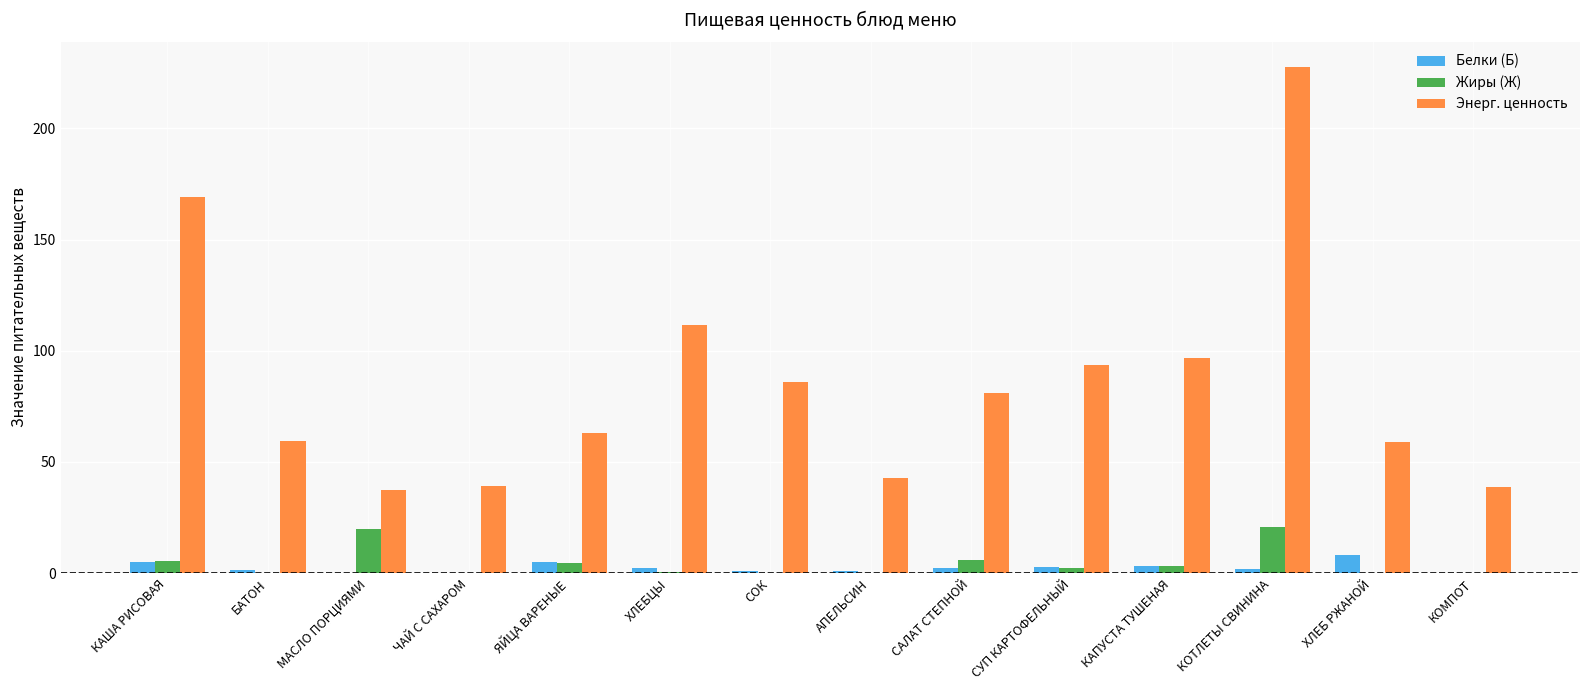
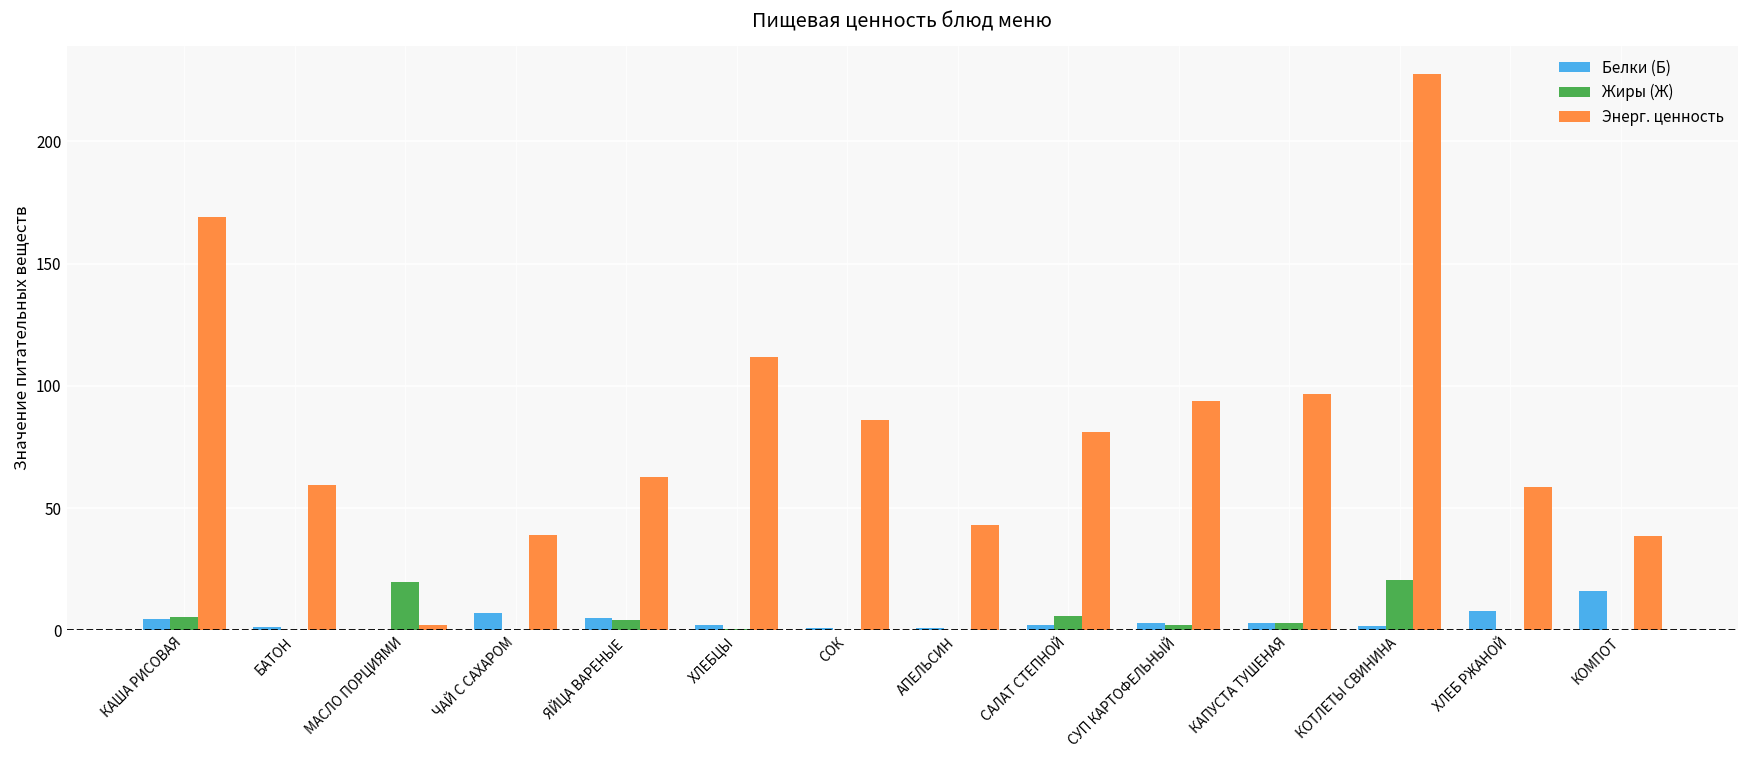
Энерг. ценность, МАСЛО ПОРЦИЯМИ: 38 -> 2
Белки (Б), ЧАЙ С САХАРОМ: 0 -> 7
Белки (Б), КОМПОТ: 0 -> 16
